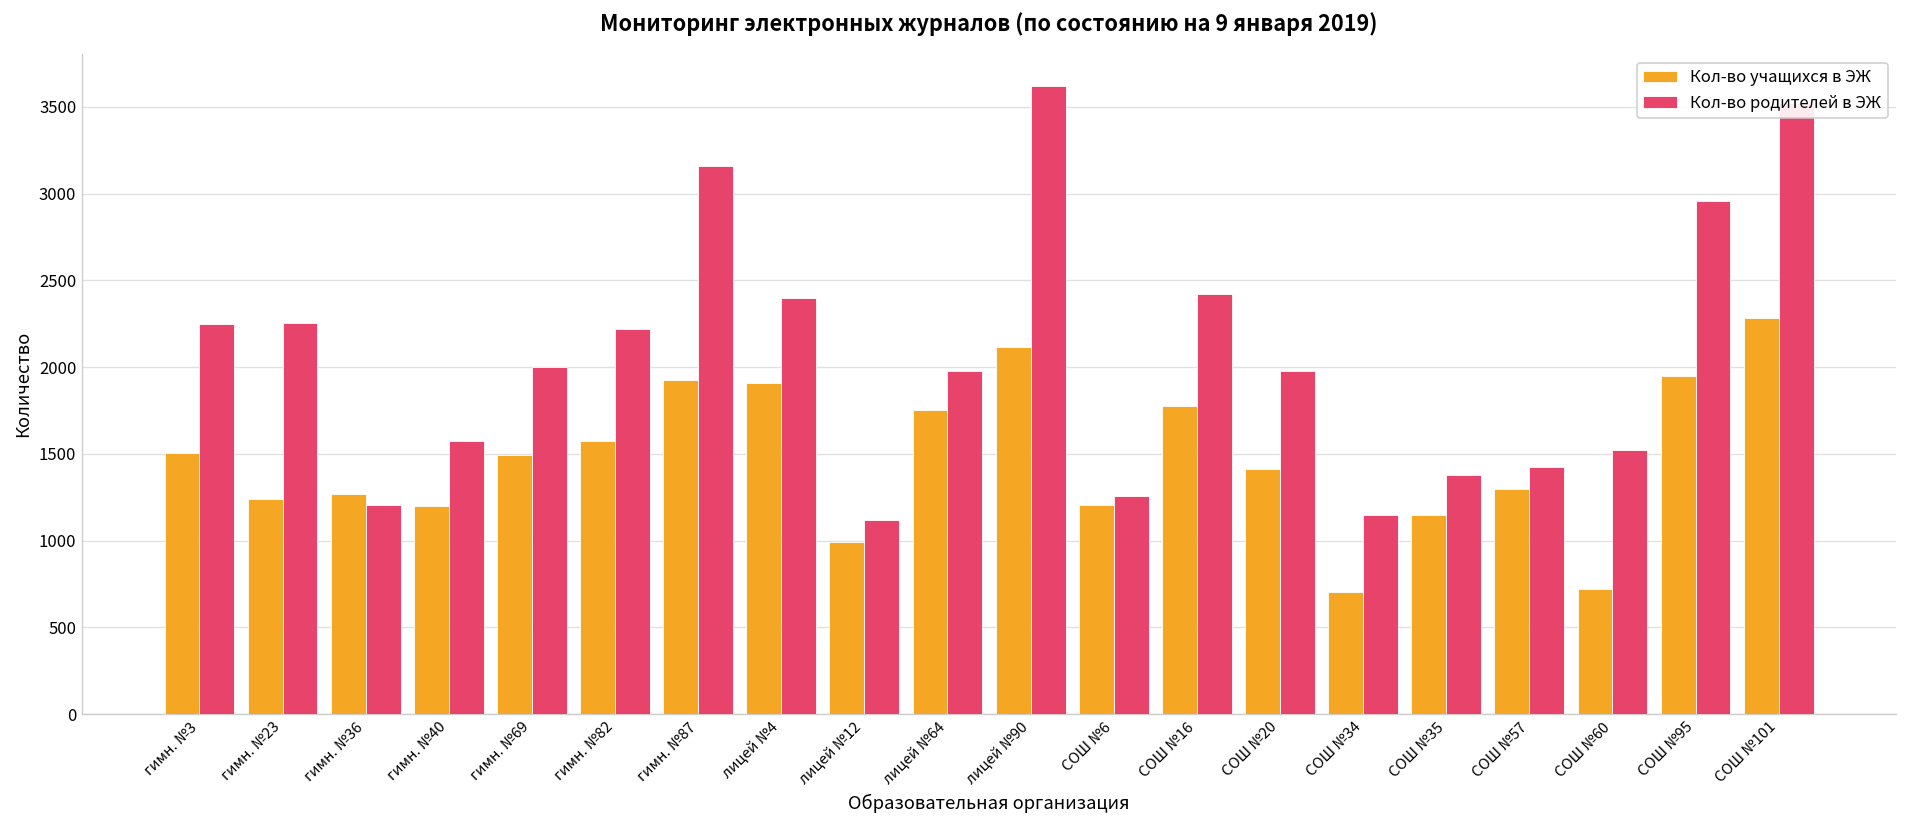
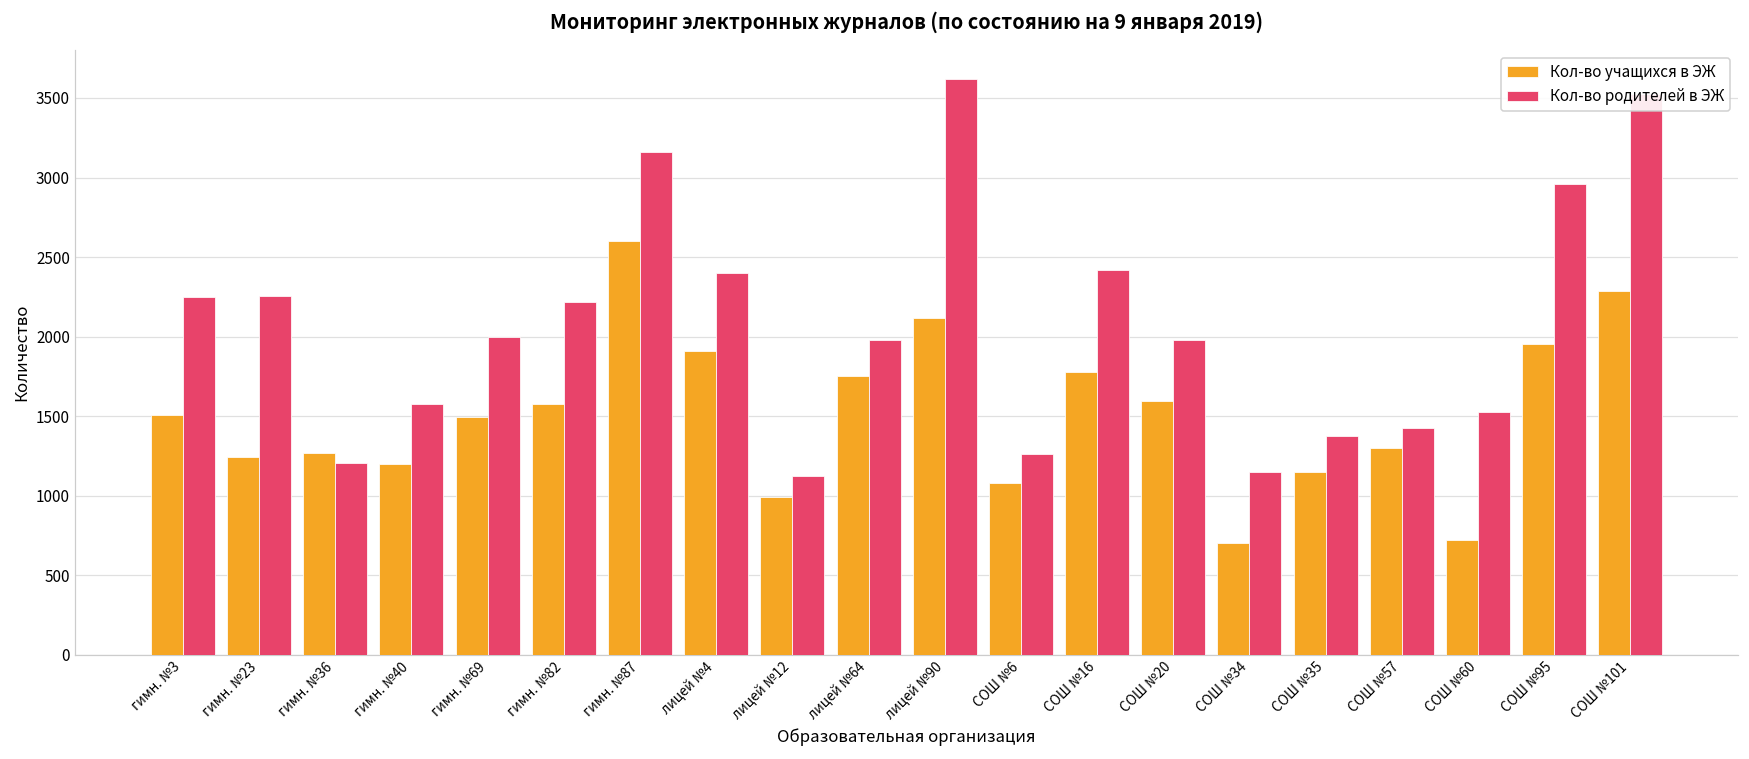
Кол-во учащихся в ЭЖ, гимн. №87: 1920 -> 2600
Кол-во учащихся в ЭЖ, СОШ №6: 1200 -> 1080
Кол-во учащихся в ЭЖ, СОШ №20: 1420 -> 1600
